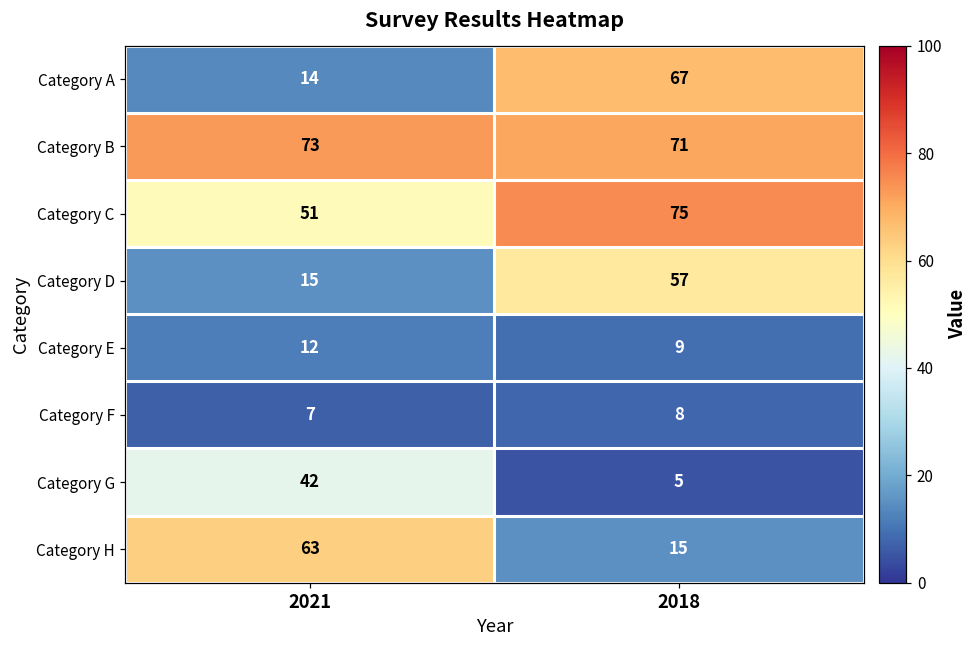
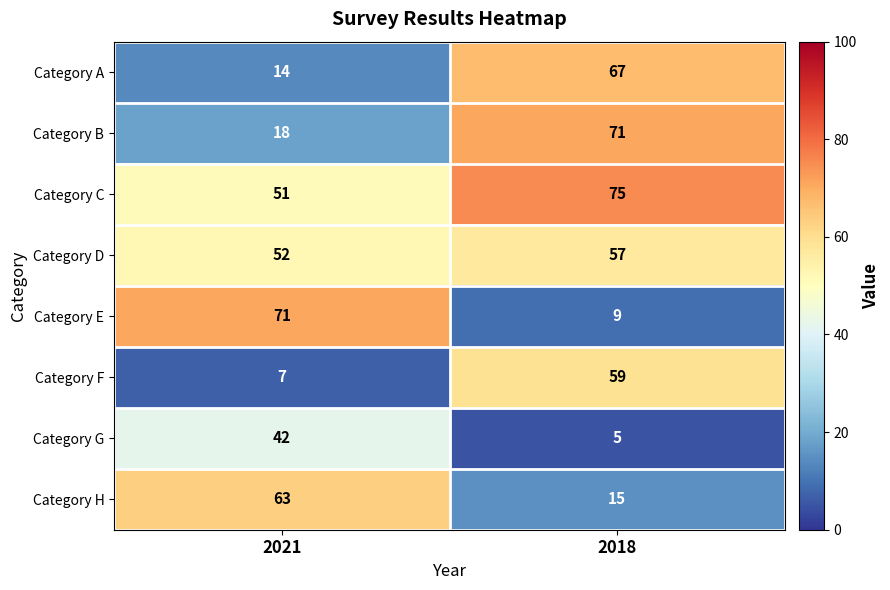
Category B, 2021: 73 -> 18
Category D, 2021: 15 -> 52
Category E, 2021: 12 -> 71
Category F, 2018: 8 -> 59
